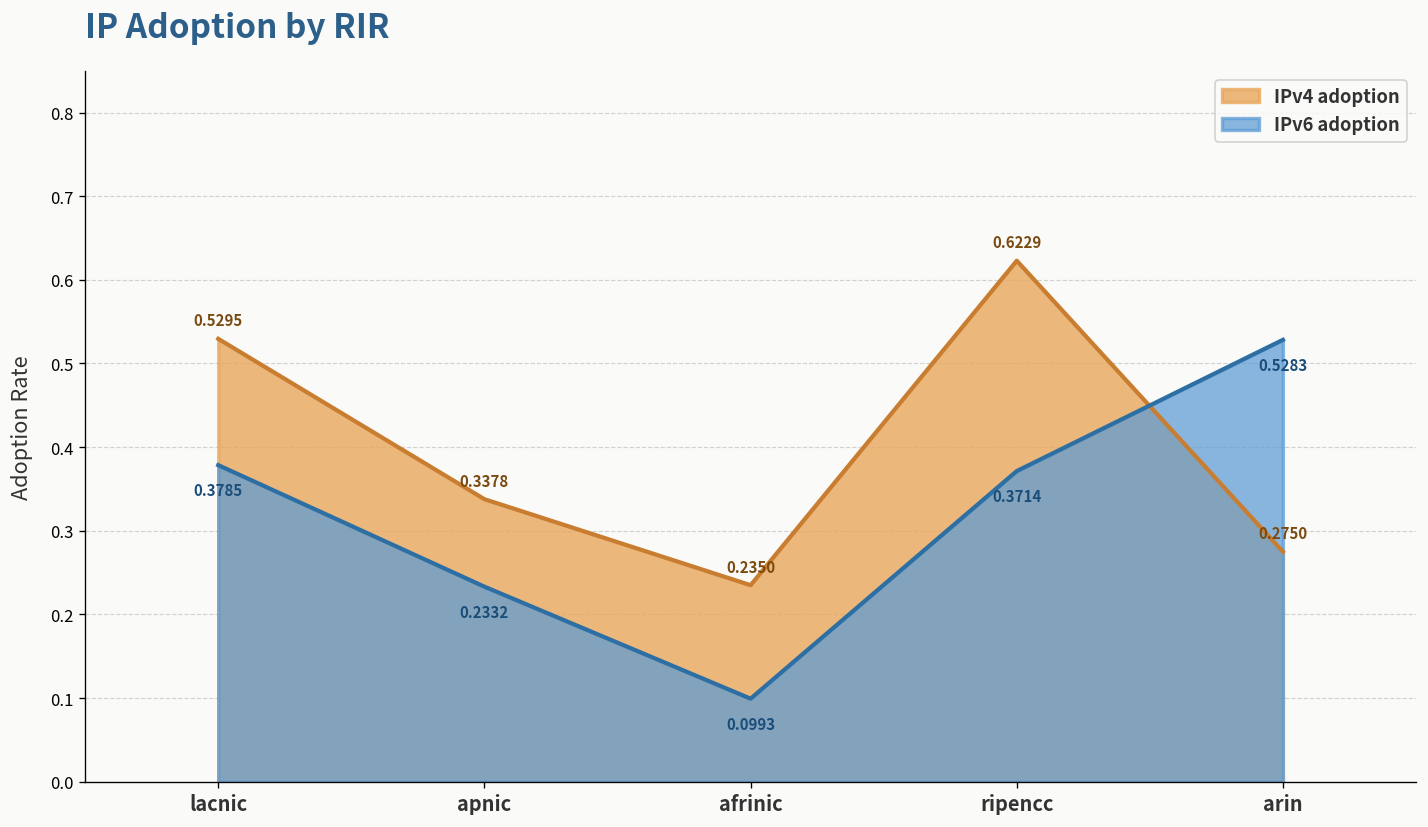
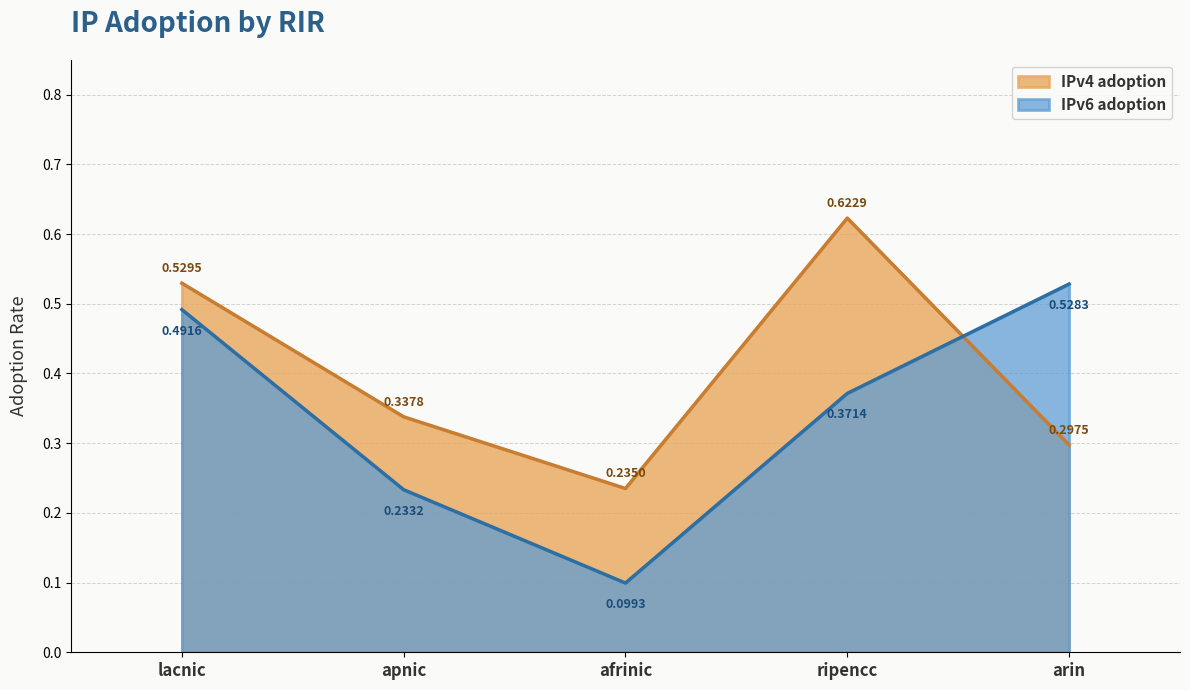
IPv6 adoption, lacnic: 0.3785 -> 0.4916
IPv4 adoption, arin: 0.2750 -> 0.2975
